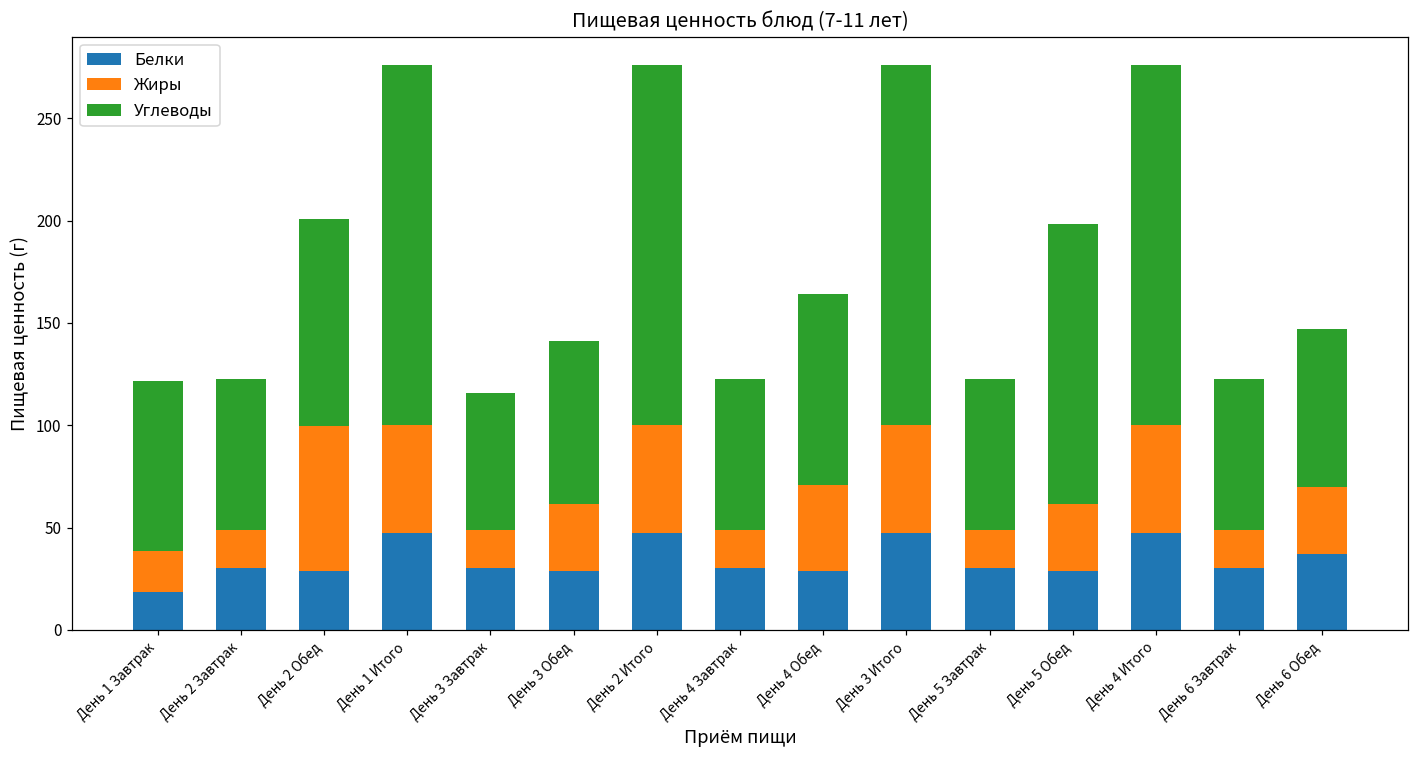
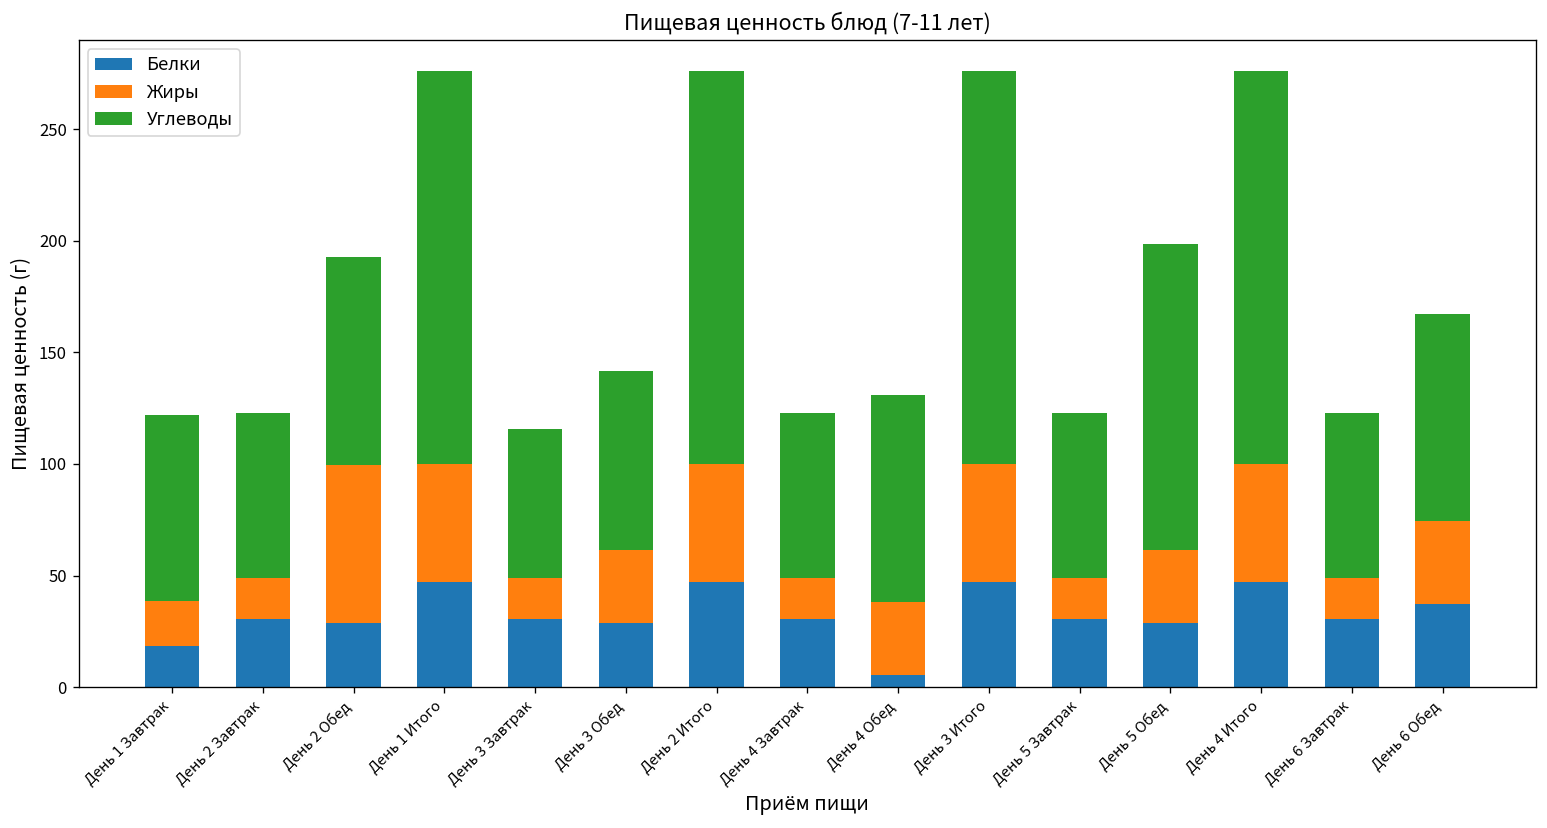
Углеводы, День 2 Обед: 101 -> 93
Белки, День 4 Обед: 29 -> 5
Жиры, День 4 Обед: 42 -> 33
Жиры, День 6 Обед: 33 -> 37
Углеводы, День 6 Обед: 77 -> 93
